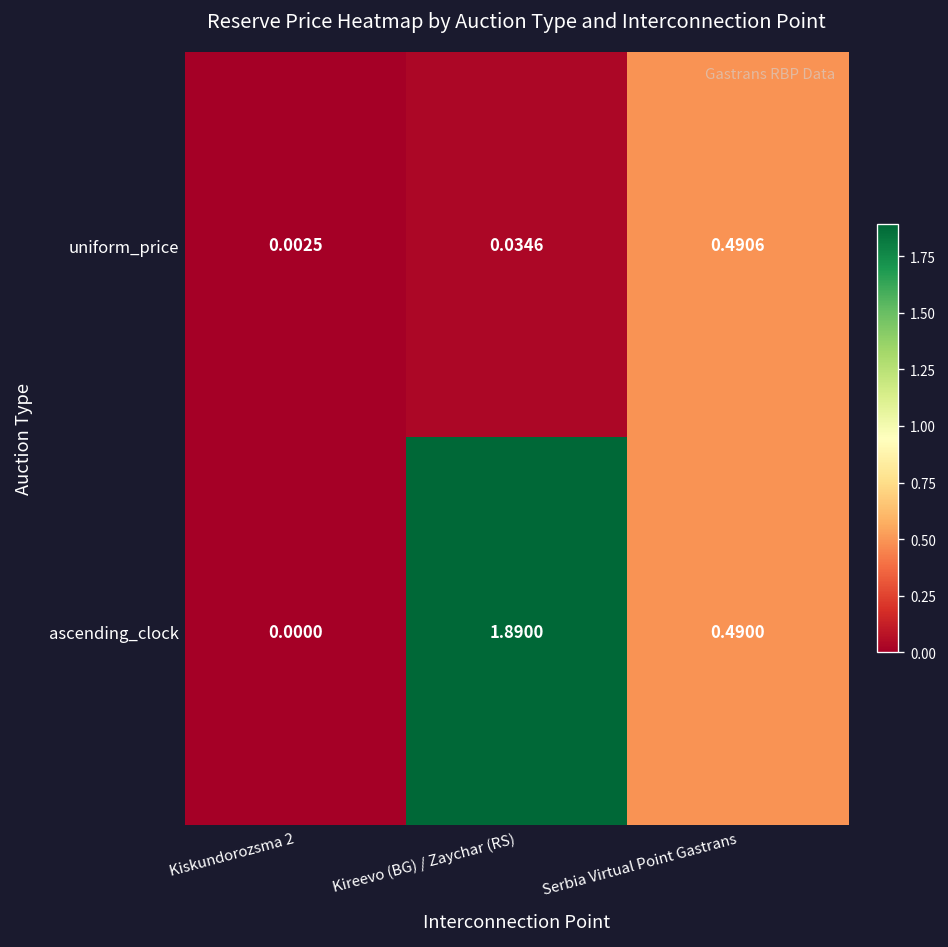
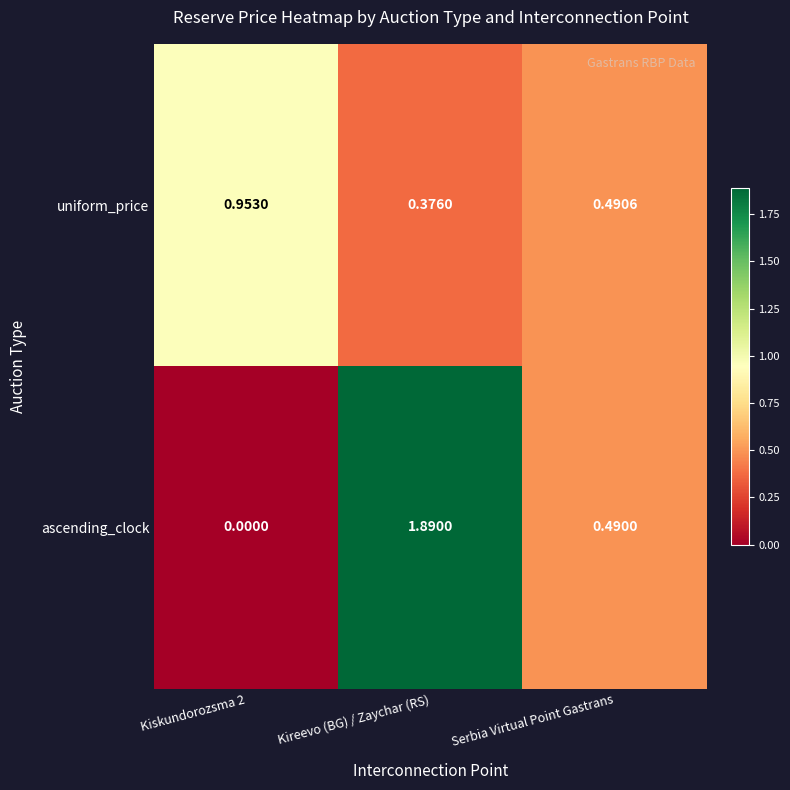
uniform_price, Kiskundorozsma 2: 0.0025 -> 0.9530
uniform_price, Kireevo (BG) / Zaychar (RS): 0.0346 -> 0.3760
